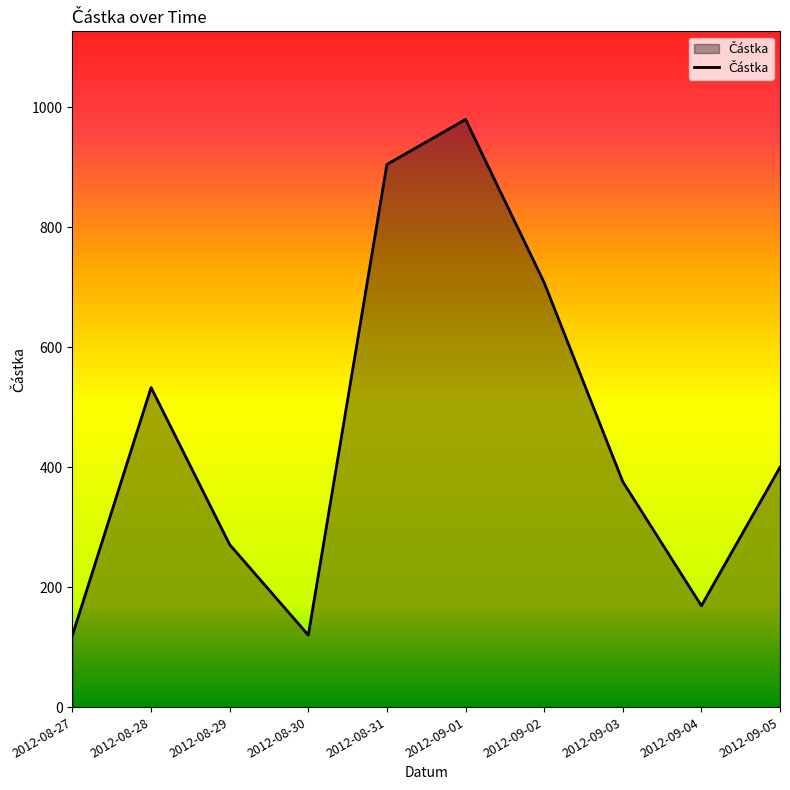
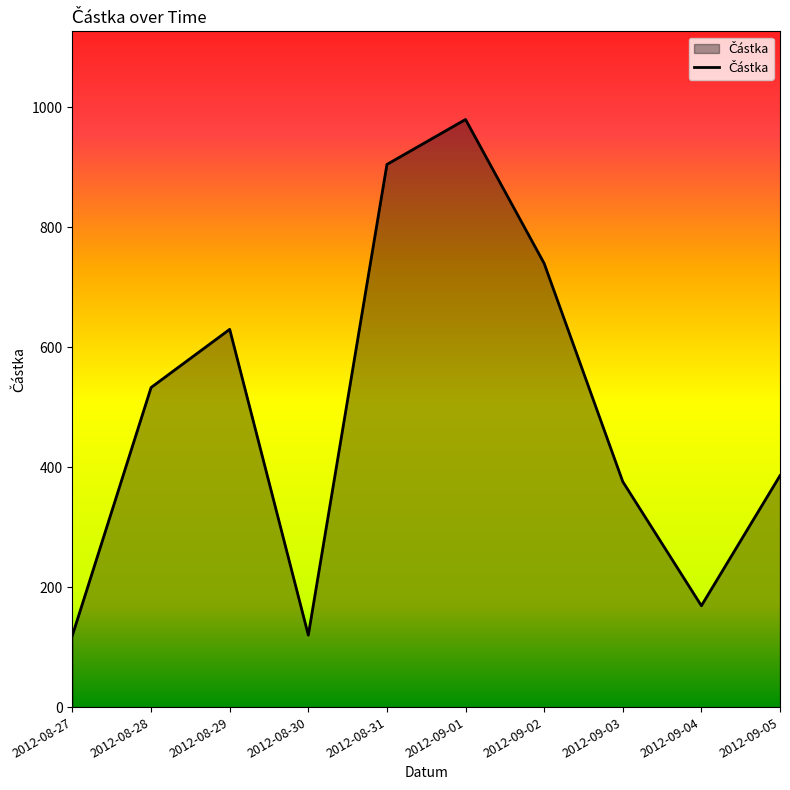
2012-08-29: 270 -> 630
2012-09-02: 710 -> 740
2012-09-05: 400 -> 390
